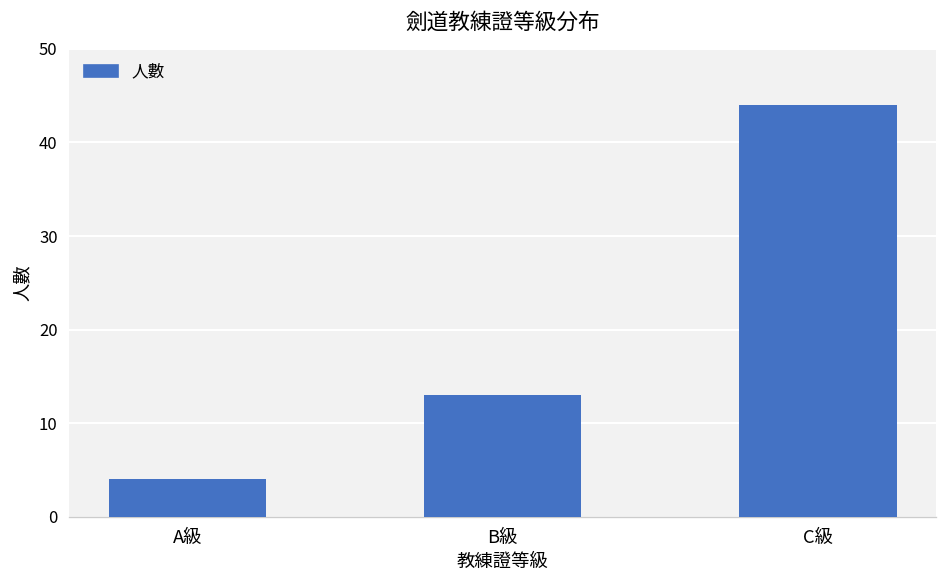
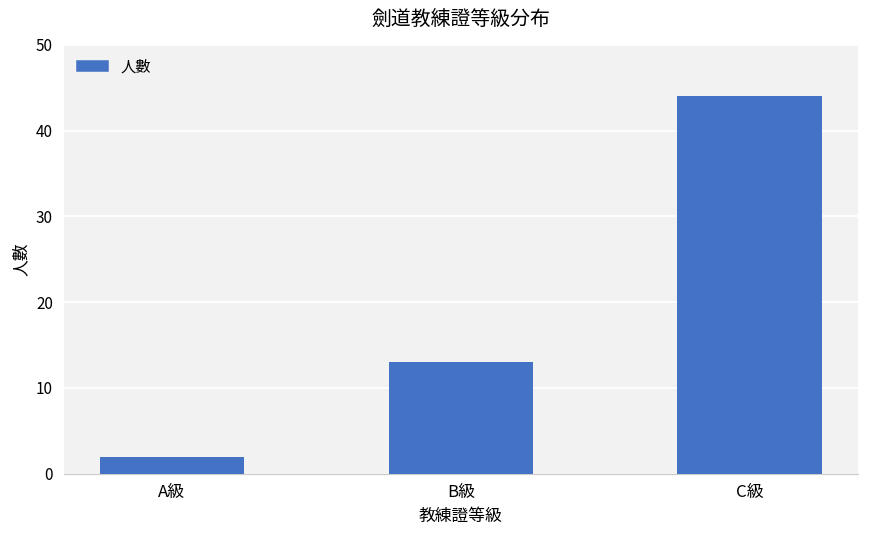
A級: 4 -> 2
